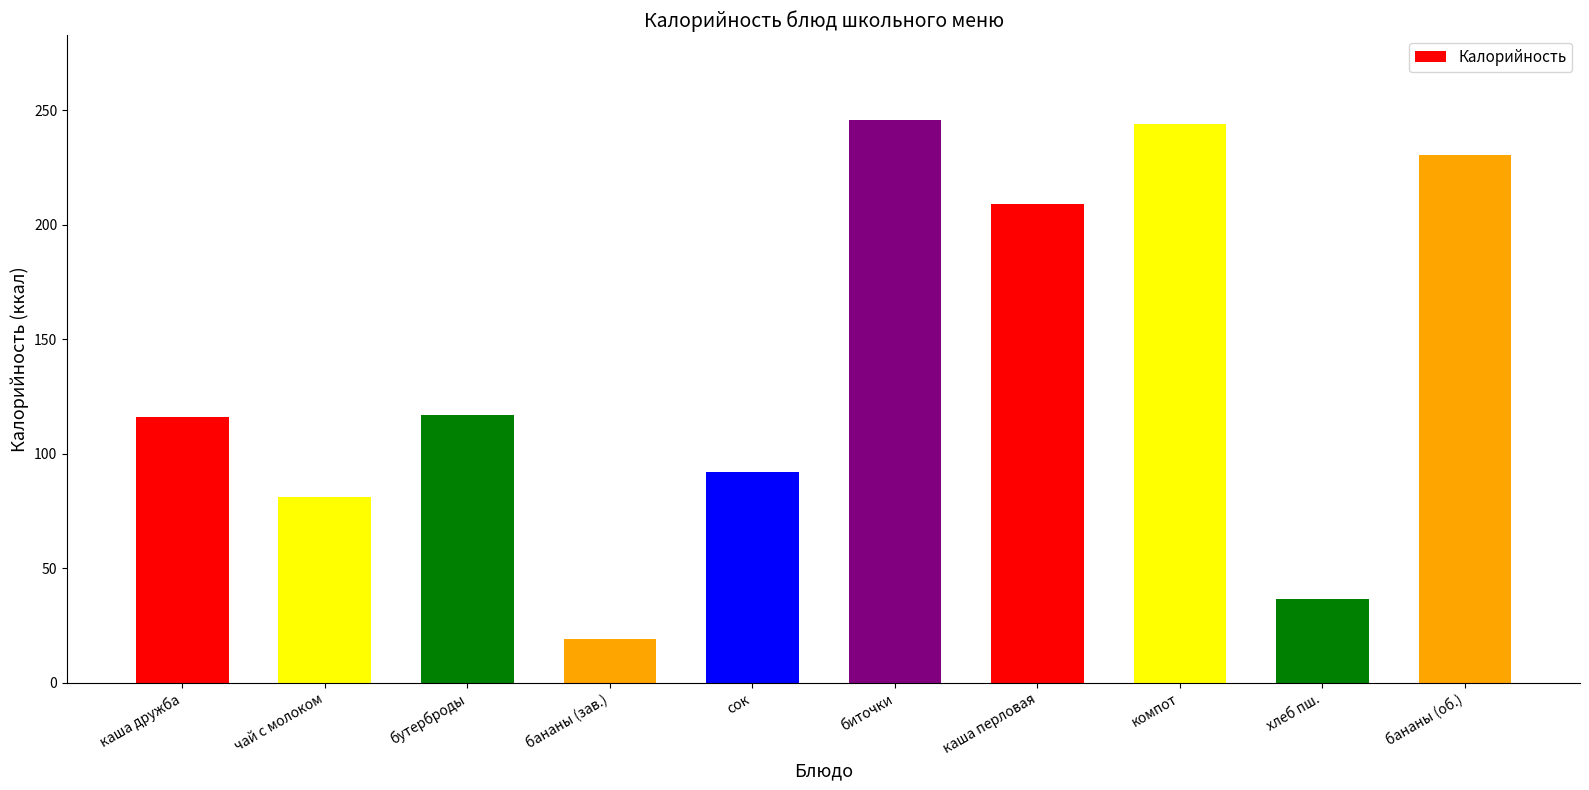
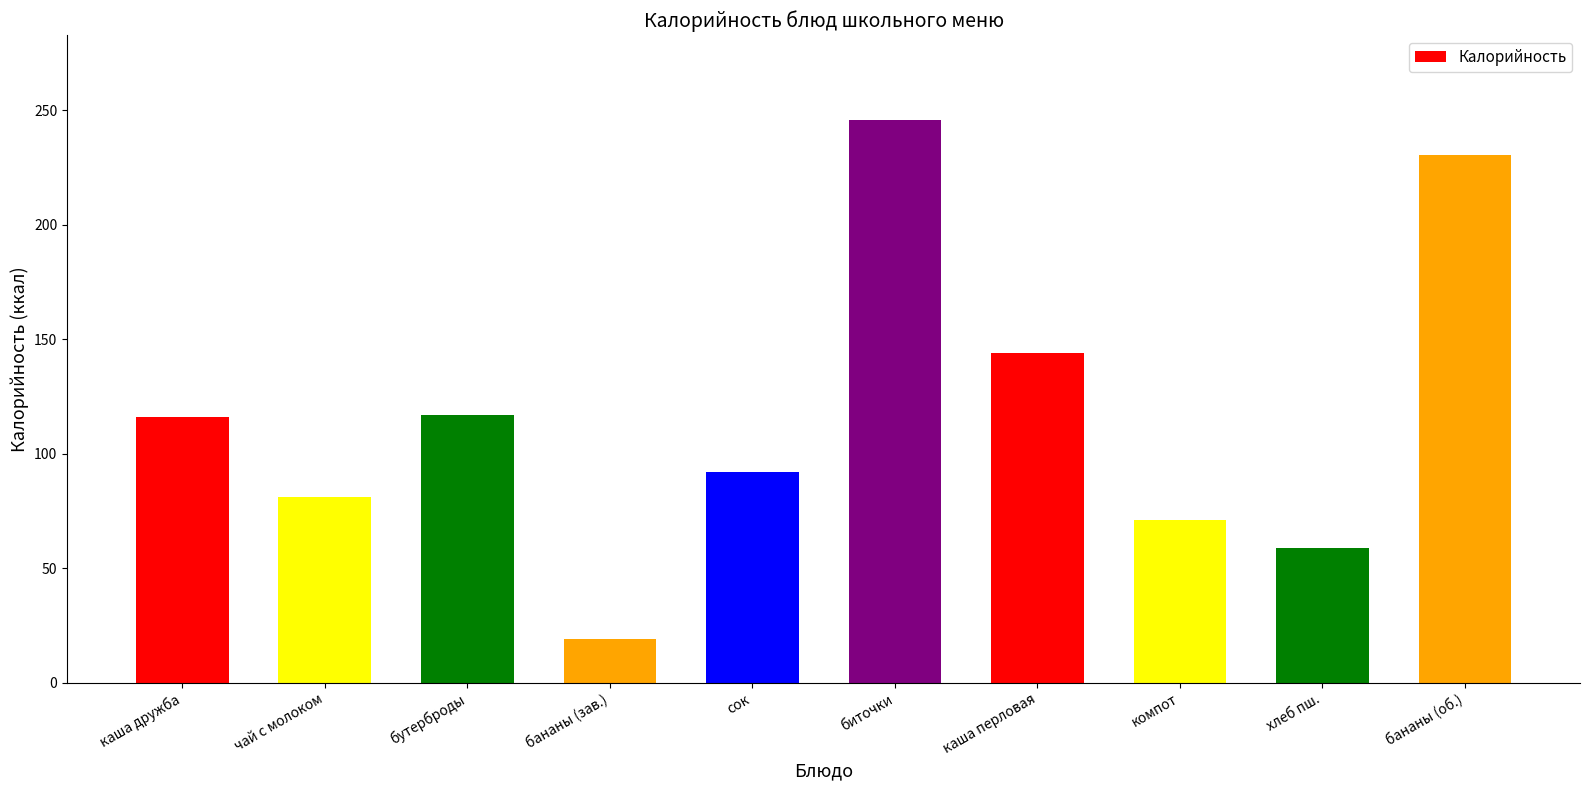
каша перловая: 209 -> 144
компот: 244 -> 71
хлеб пш.: 37 -> 59
